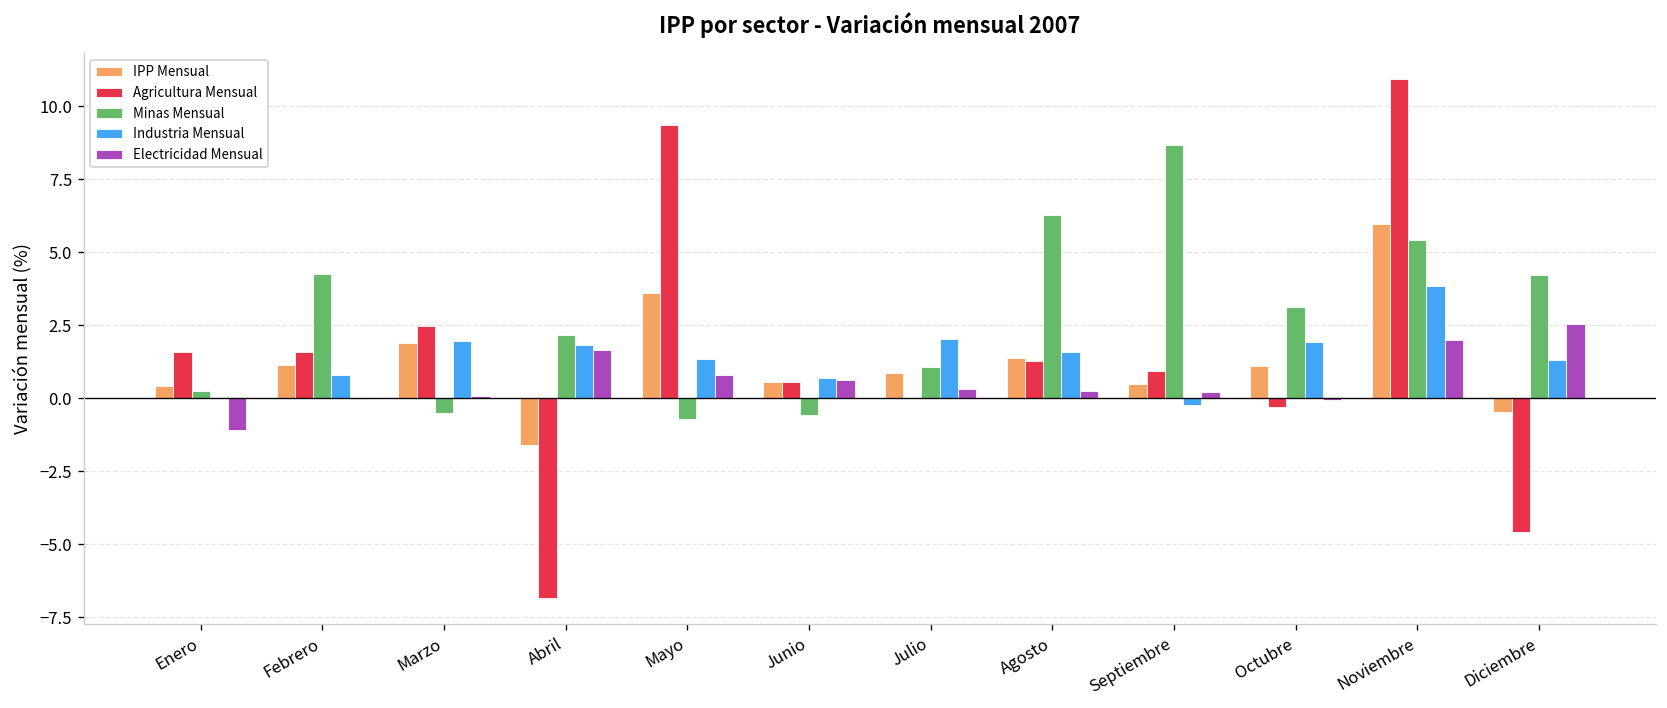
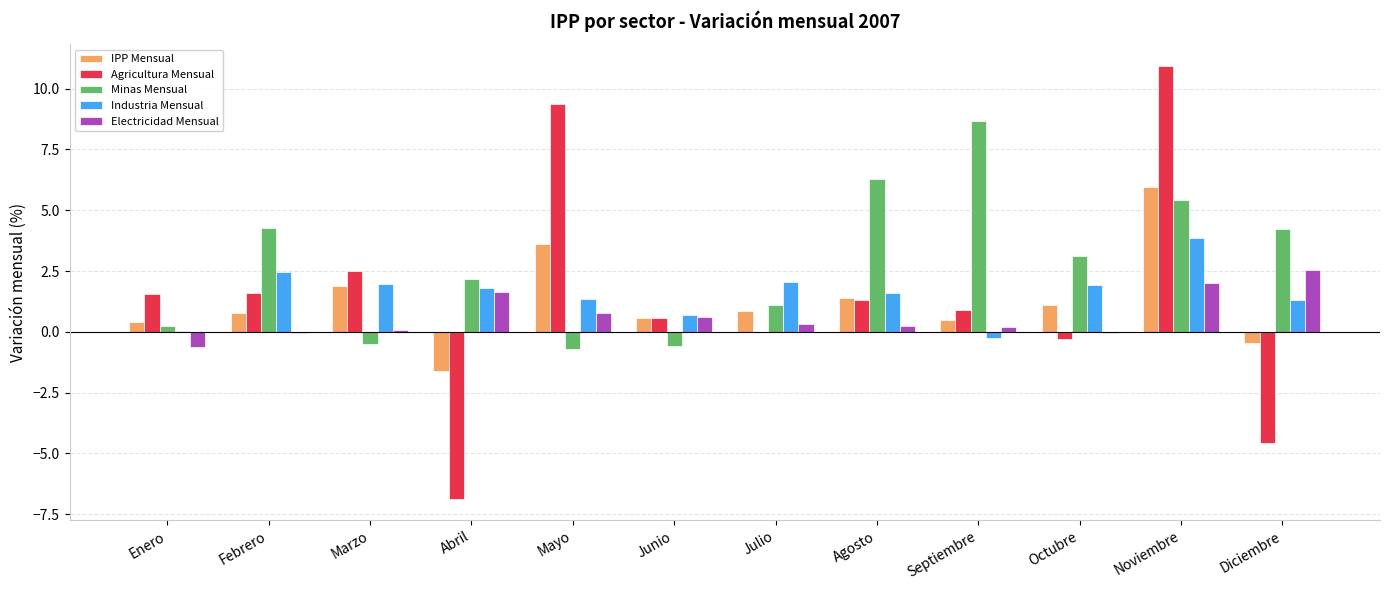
Electricidad Mensual, Enero: -1.1 -> -0.6
IPP Mensual, Febrero: 1.1 -> 0.8
Industria Mensual, Febrero: 0.8 -> 2.5
